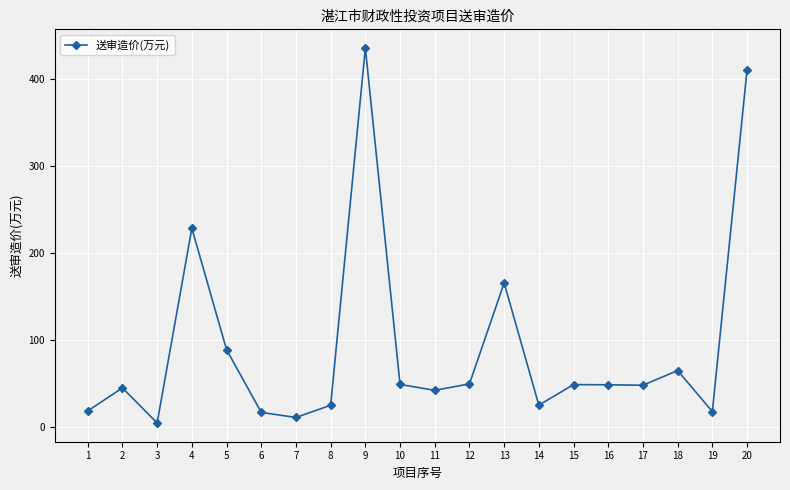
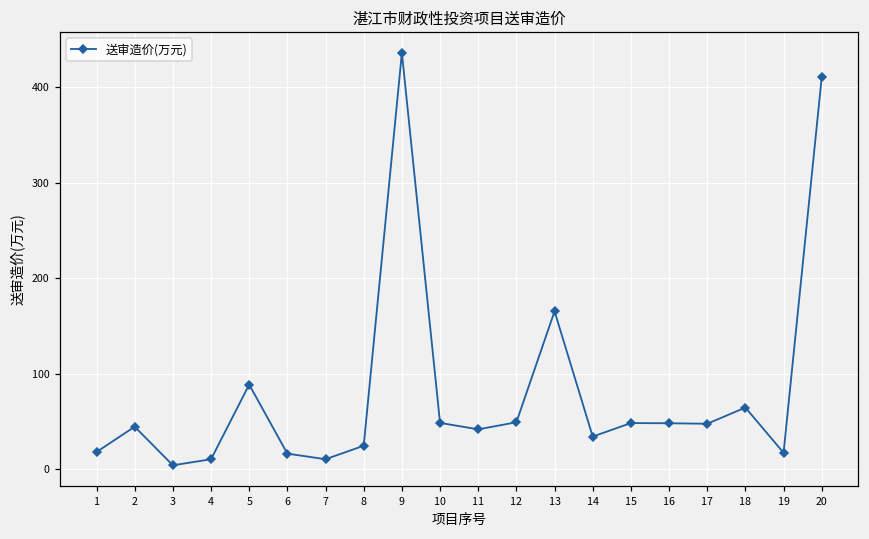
4: 230 -> 10
14: 20 -> 30
